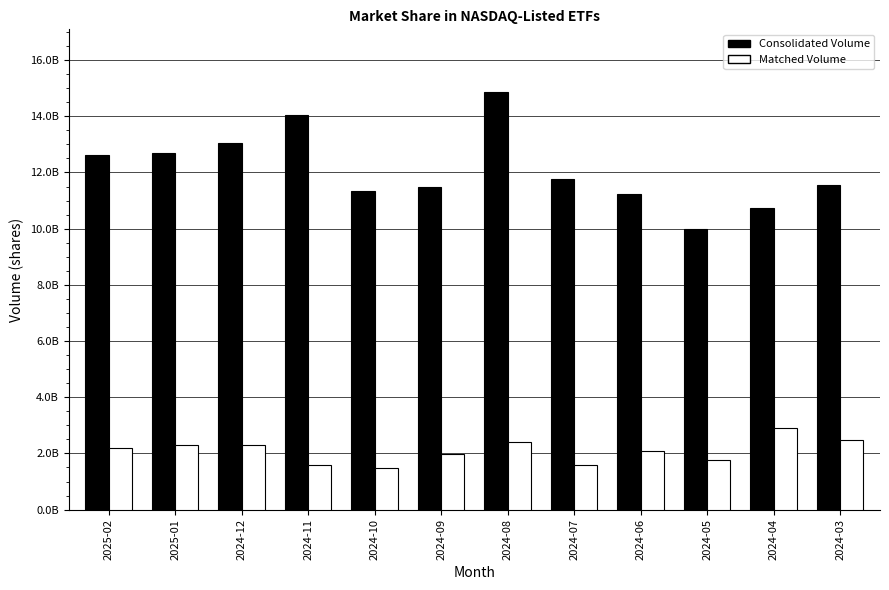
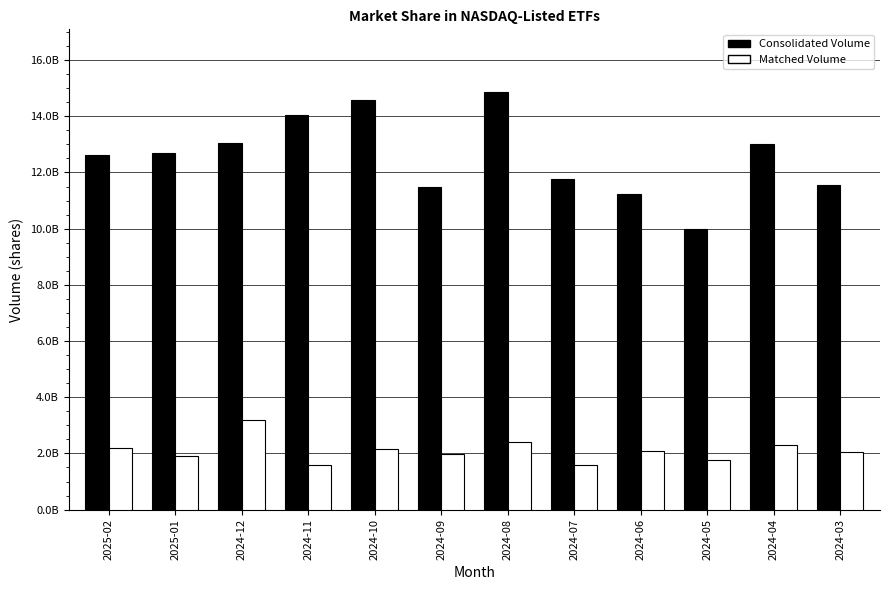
Matched Volume, 2025-01: 2300000000 -> 1900000000
Matched Volume, 2024-12: 2300000000 -> 3200000000
Consolidated Volume, 2024-10: 11300000000 -> 14600000000
Matched Volume, 2024-10: 1500000000 -> 2200000000
Consolidated Volume, 2024-04: 10700000000 -> 13000000000
Matched Volume, 2024-04: 2900000000 -> 2300000000
Matched Volume, 2024-03: 2500000000 -> 2000000000
